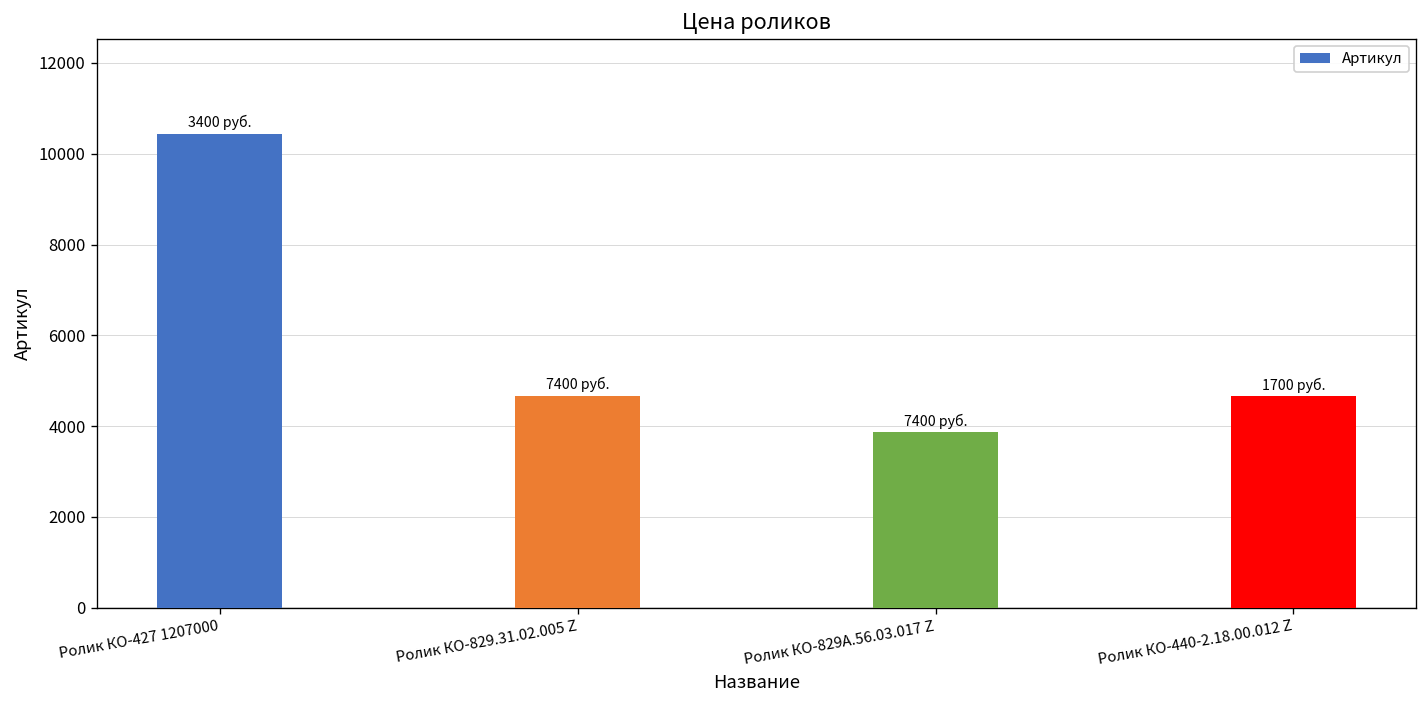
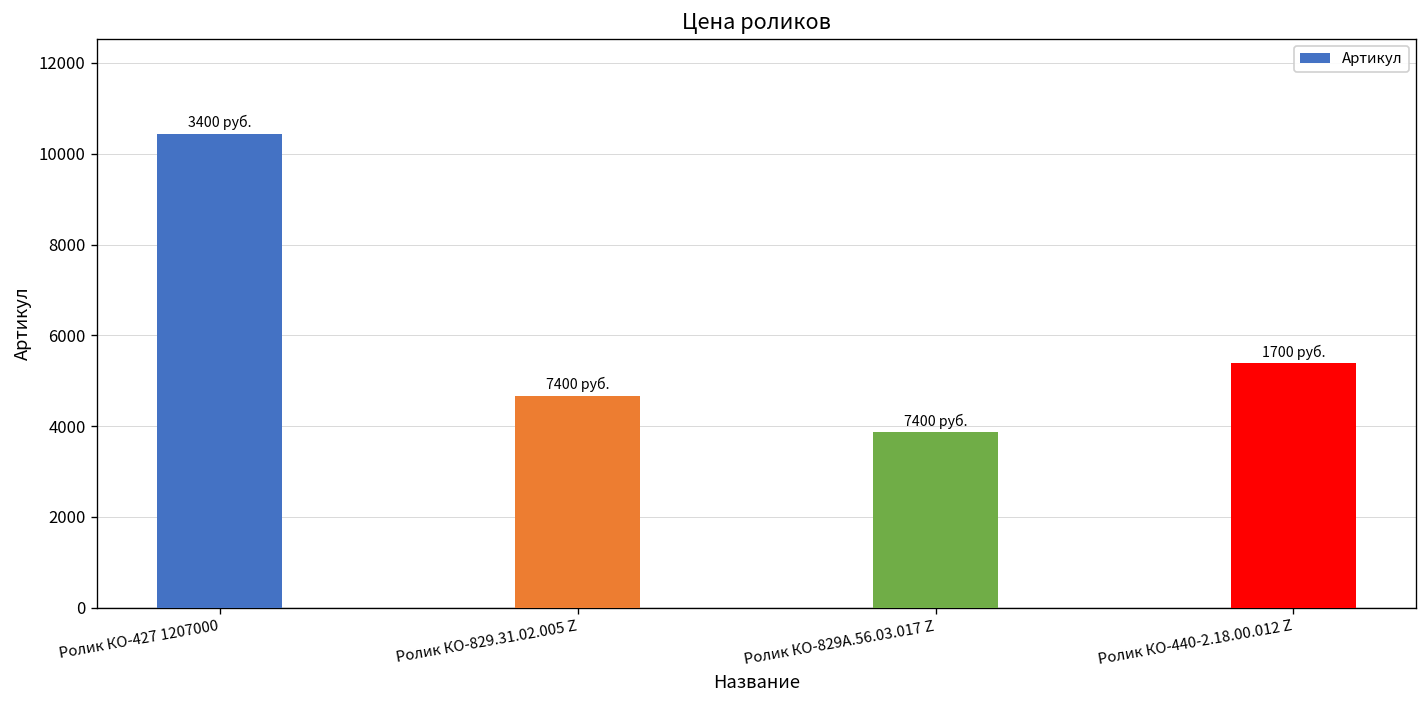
Ролик КО-440-2.18.00.012 Z: 4700 -> 5400
